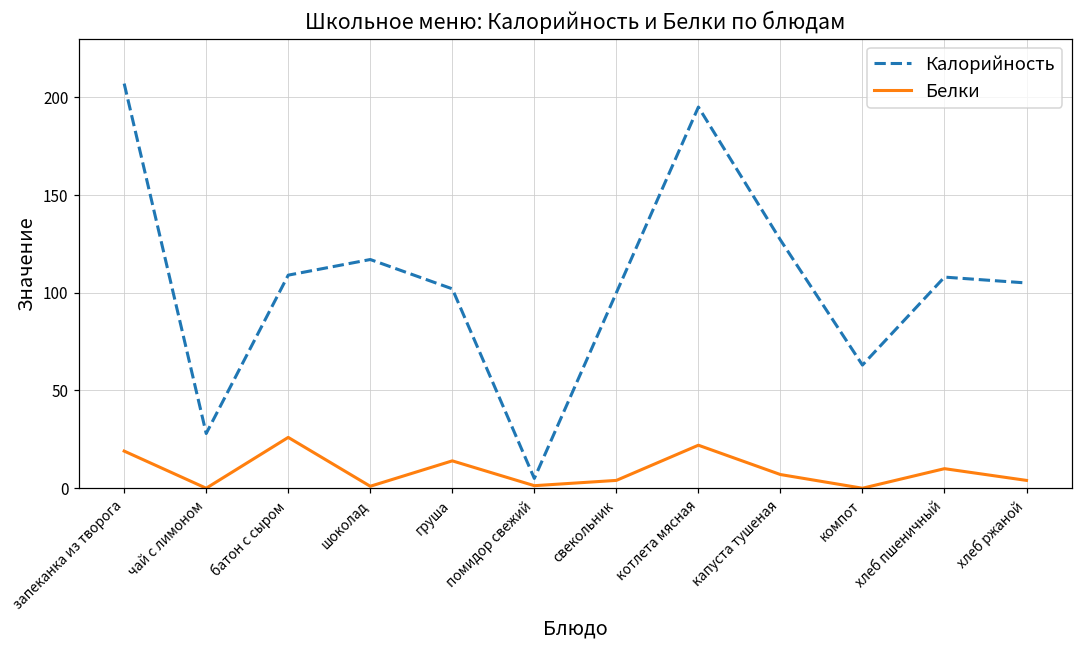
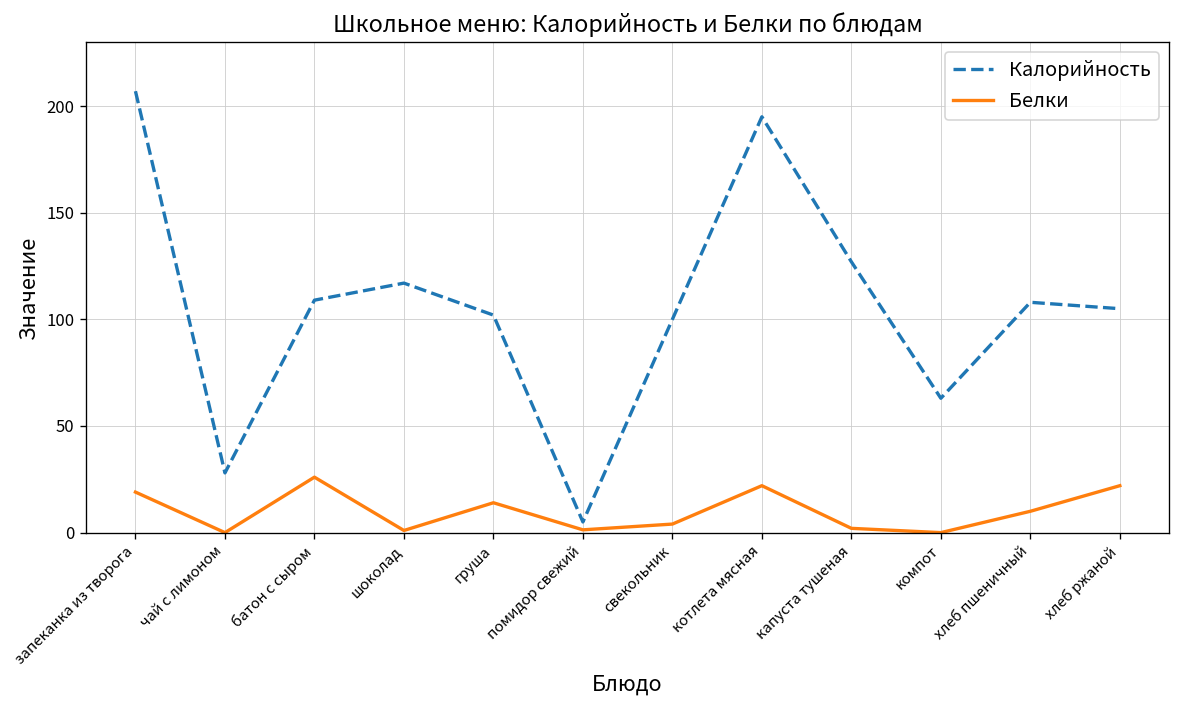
Белки, капуста тушеная: 7 -> 2
Белки, хлеб ржаной: 4 -> 22
